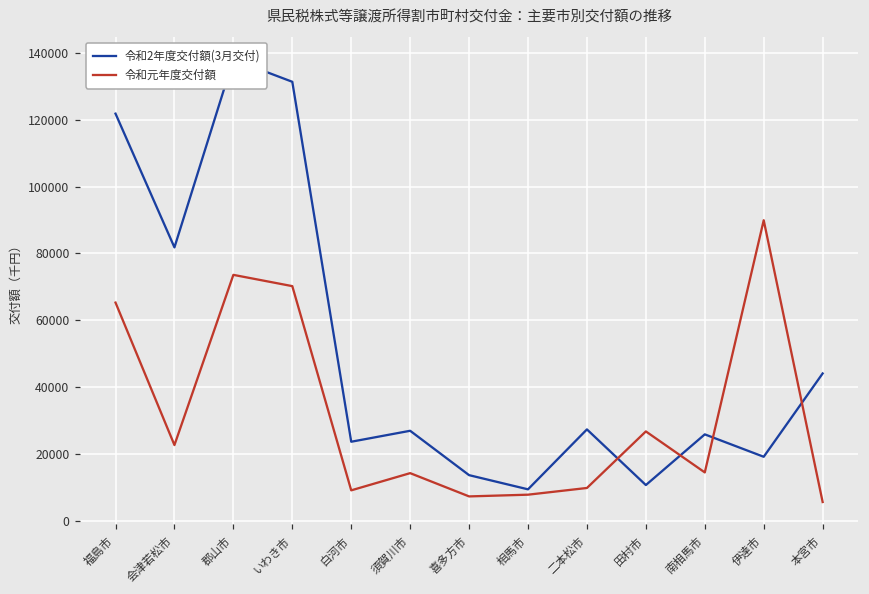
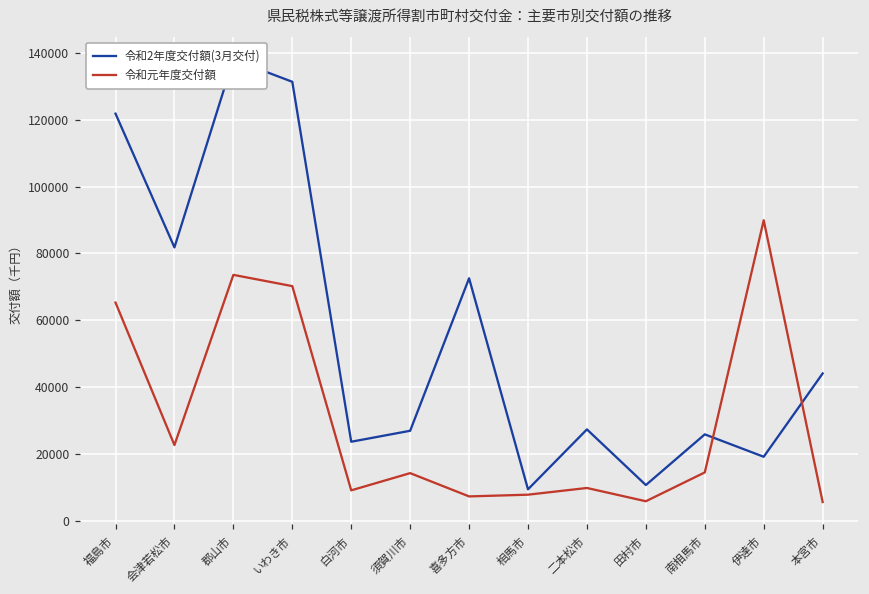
令和2年度交付額(3月交付), 喜多方市: 14000 -> 73000
令和元年度交付額, 田村市: 27000 -> 6000
